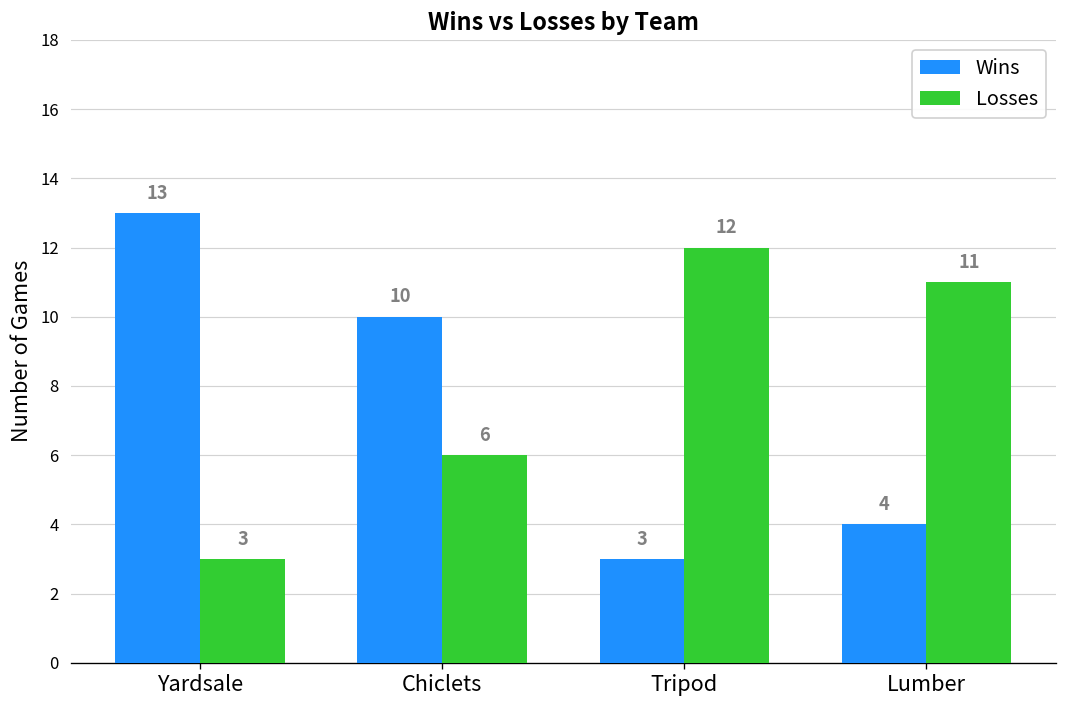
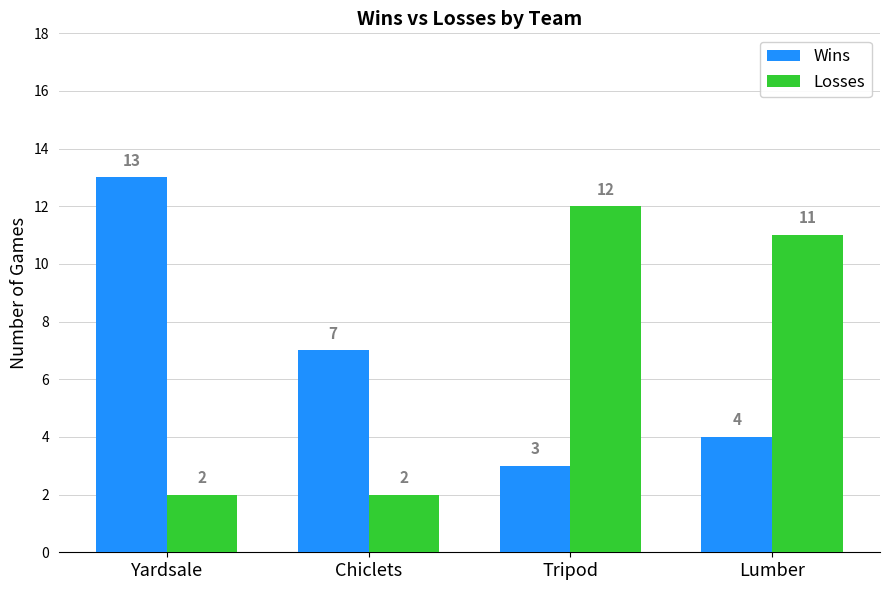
Losses, Yardsale: 3 -> 2
Wins, Chiclets: 10 -> 7
Losses, Chiclets: 6 -> 2
